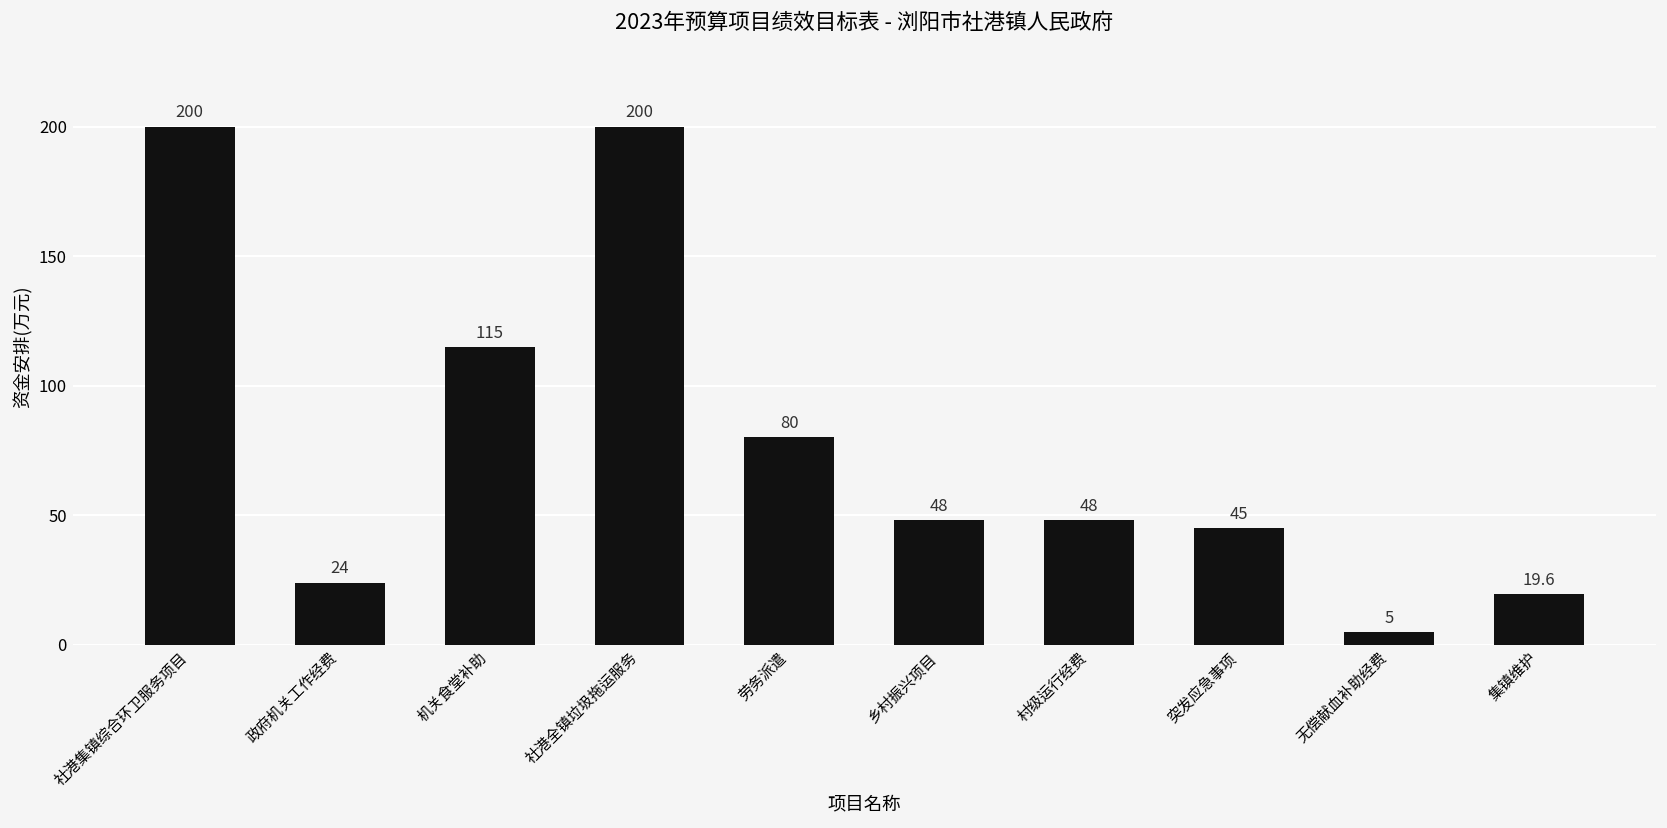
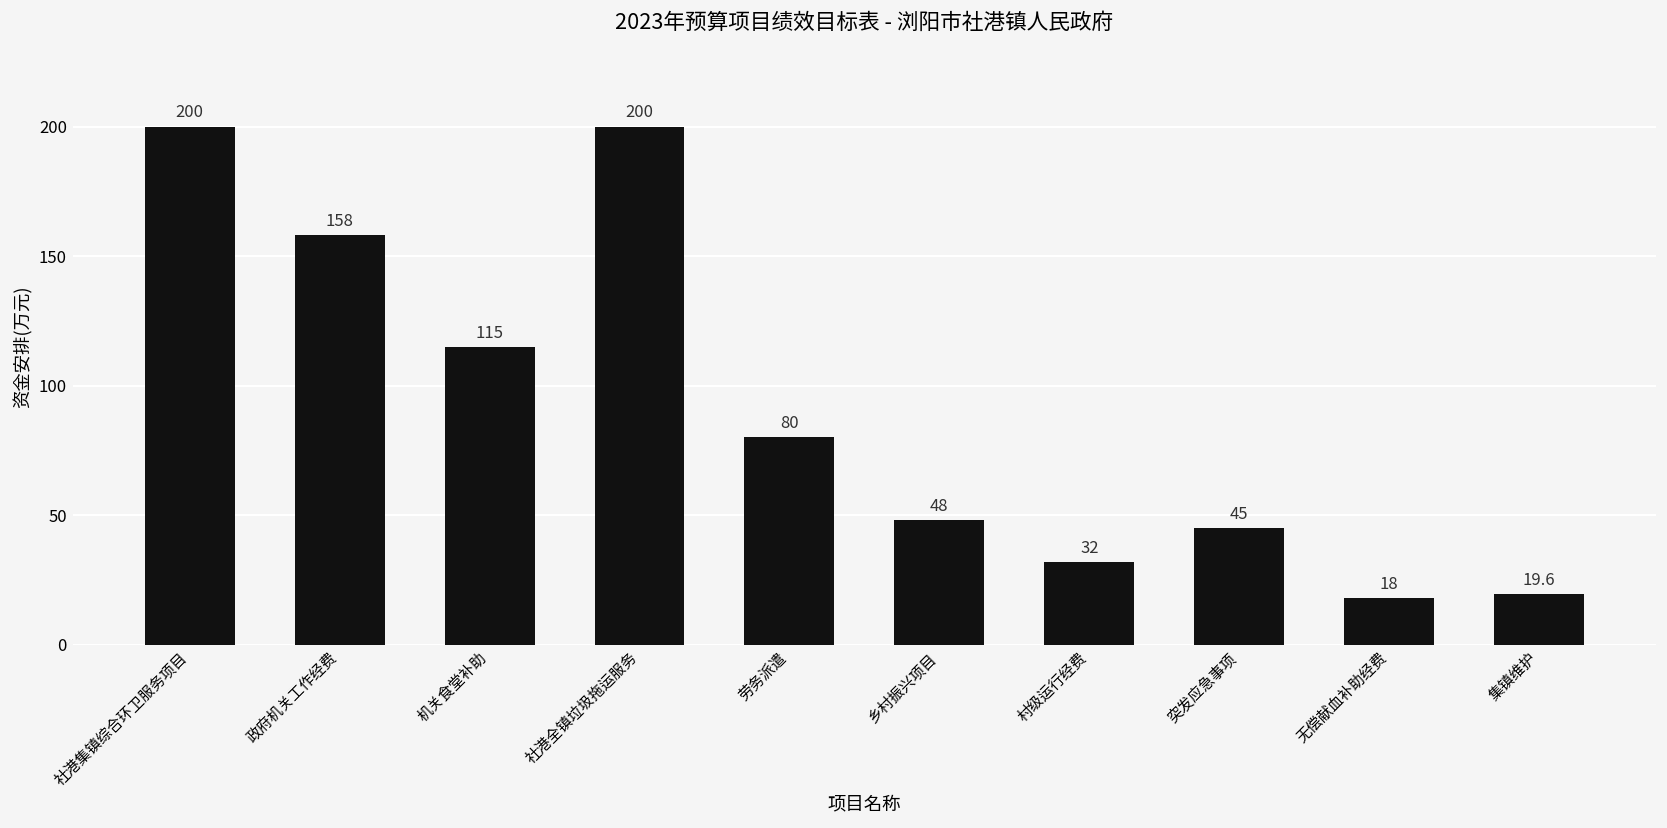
政府机关工作经费: 24 -> 158
村级运行经费: 48 -> 32
无偿献血补助经费: 5 -> 18
